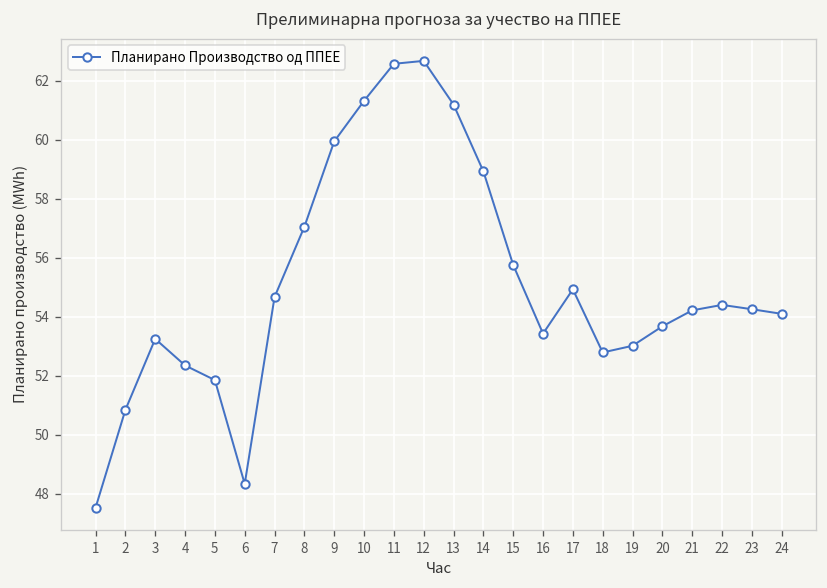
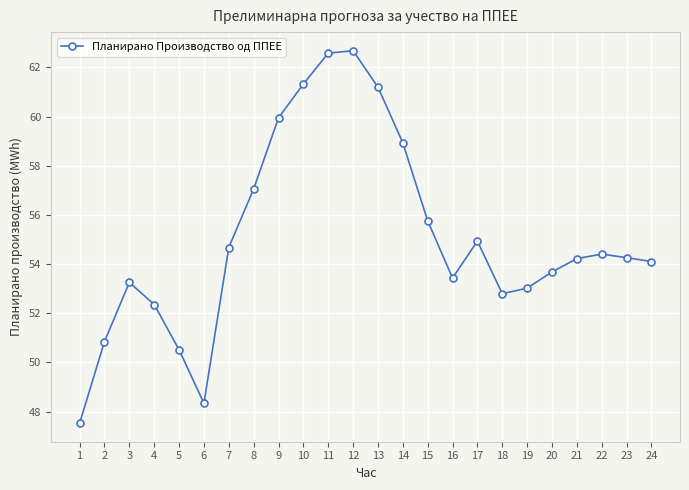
5: 51.9 -> 50.5
